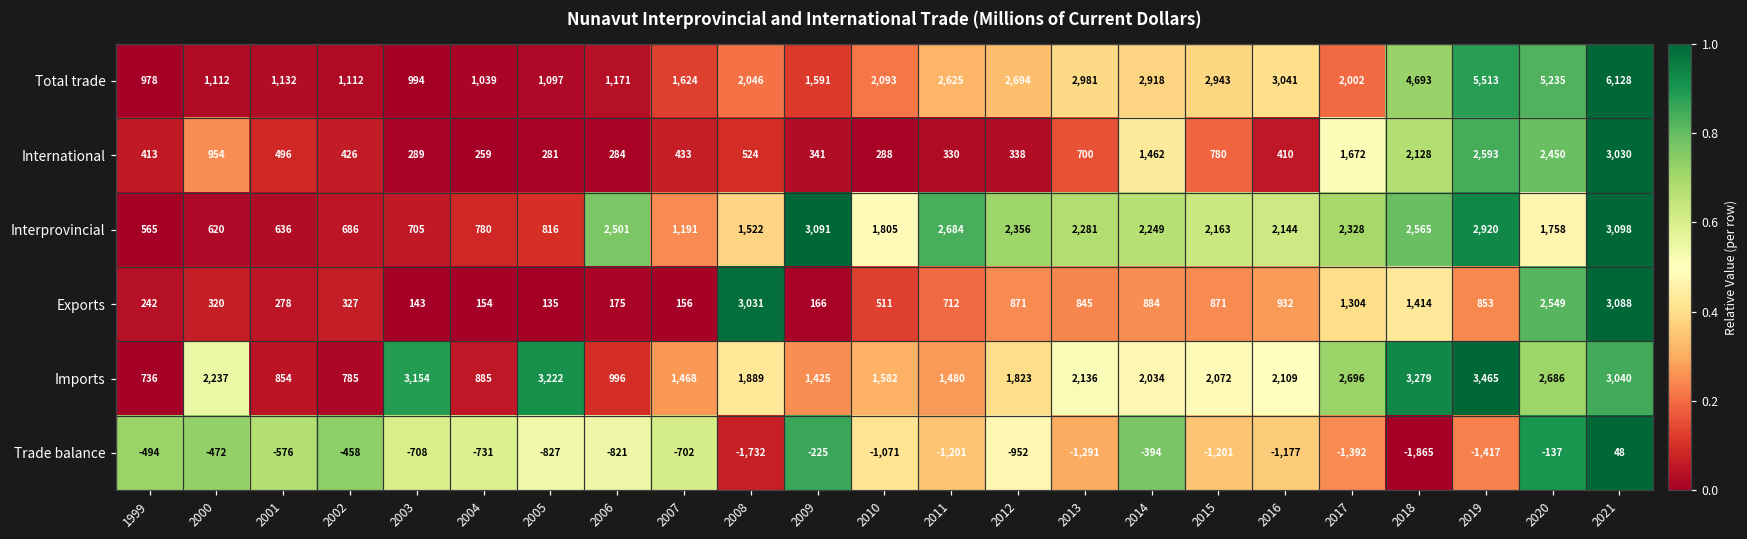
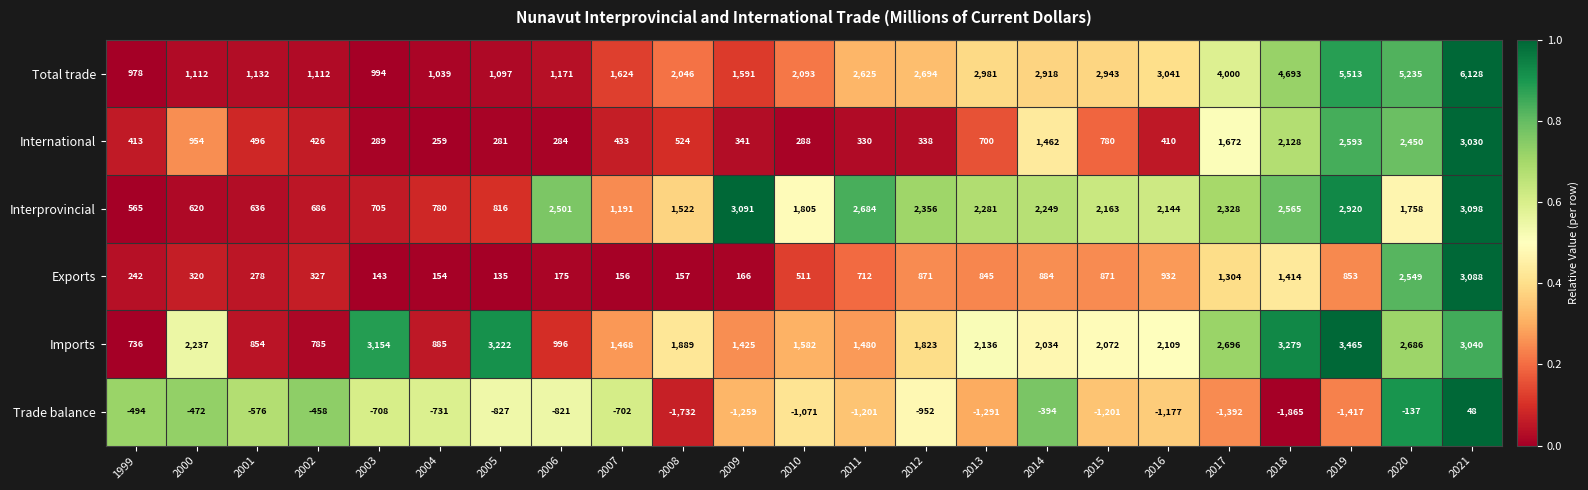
Total trade, 2017: 2,002 -> 4,000
Exports, 2008: 3,031 -> 157
Trade balance, 2009: -225 -> -1,259
